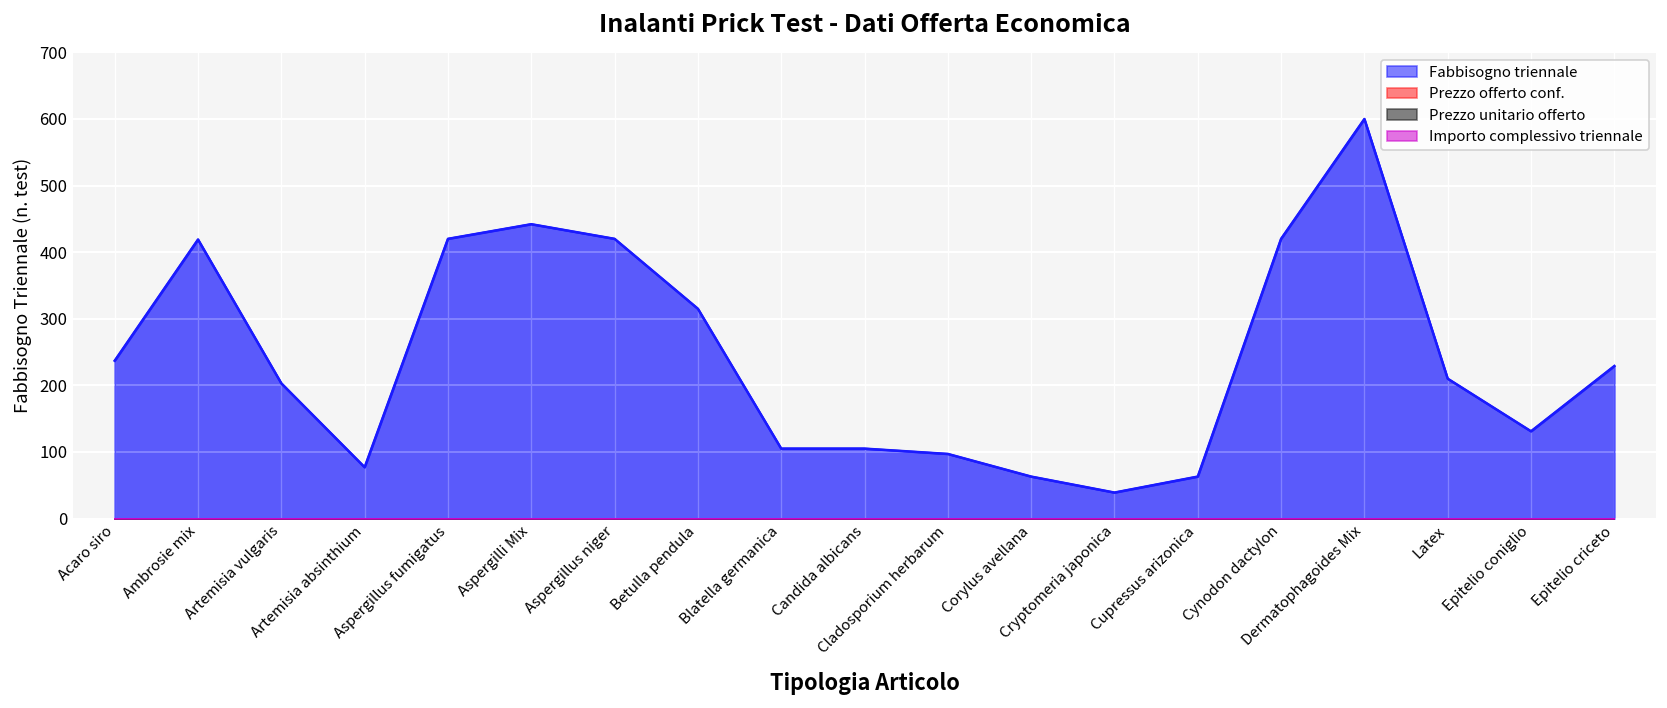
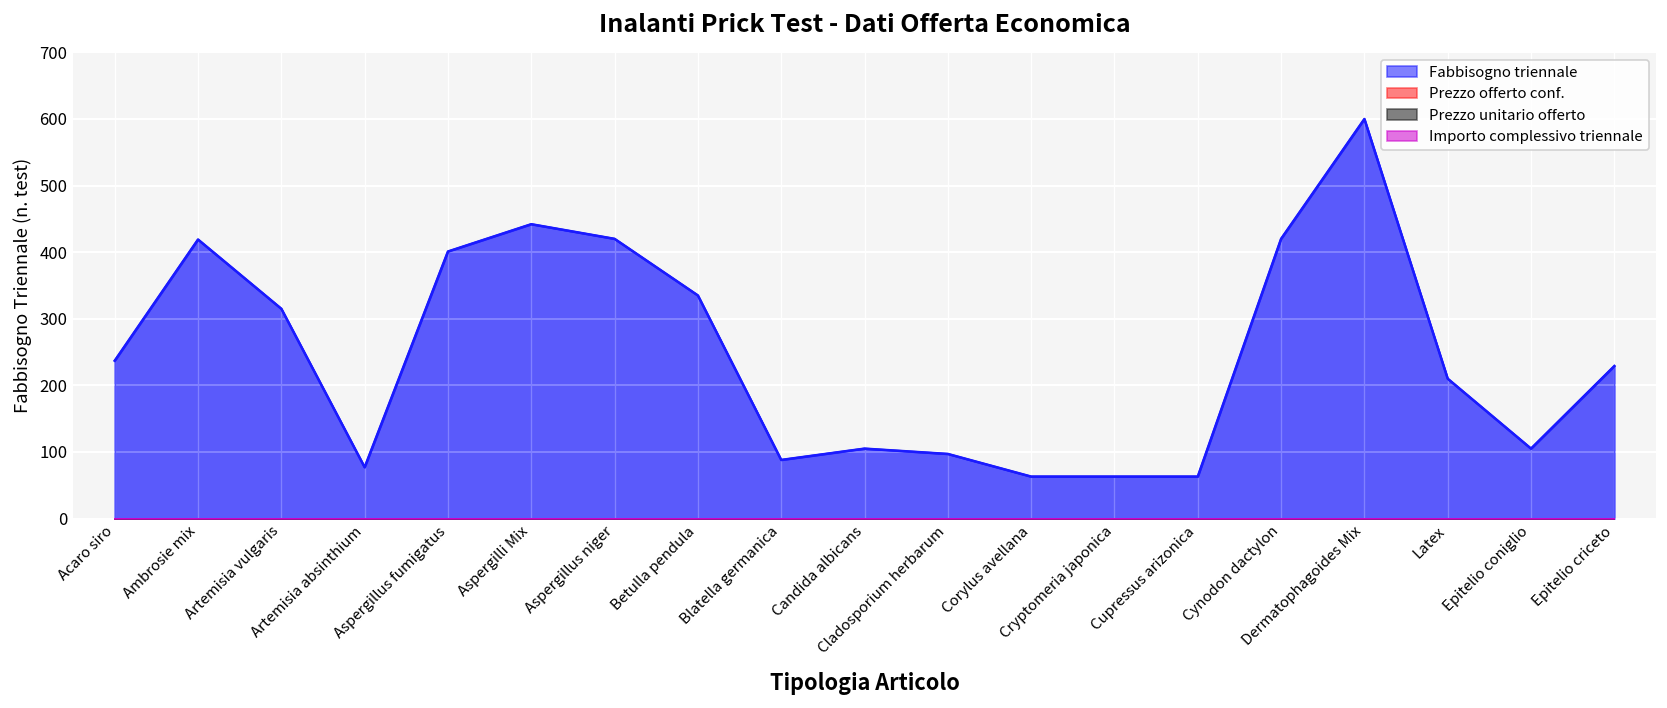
Fabbisogno triennale, Artemisia vulgaris: 200 -> 320
Fabbisogno triennale, Aspergillus fumigatus: 420 -> 400
Fabbisogno triennale, Betulla pendula: 320 -> 340
Fabbisogno triennale, Blatella germanica: 110 -> 90
Fabbisogno triennale, Cryptomeria japonica: 40 -> 60
Fabbisogno triennale, Epitelio coniglio: 130 -> 110
